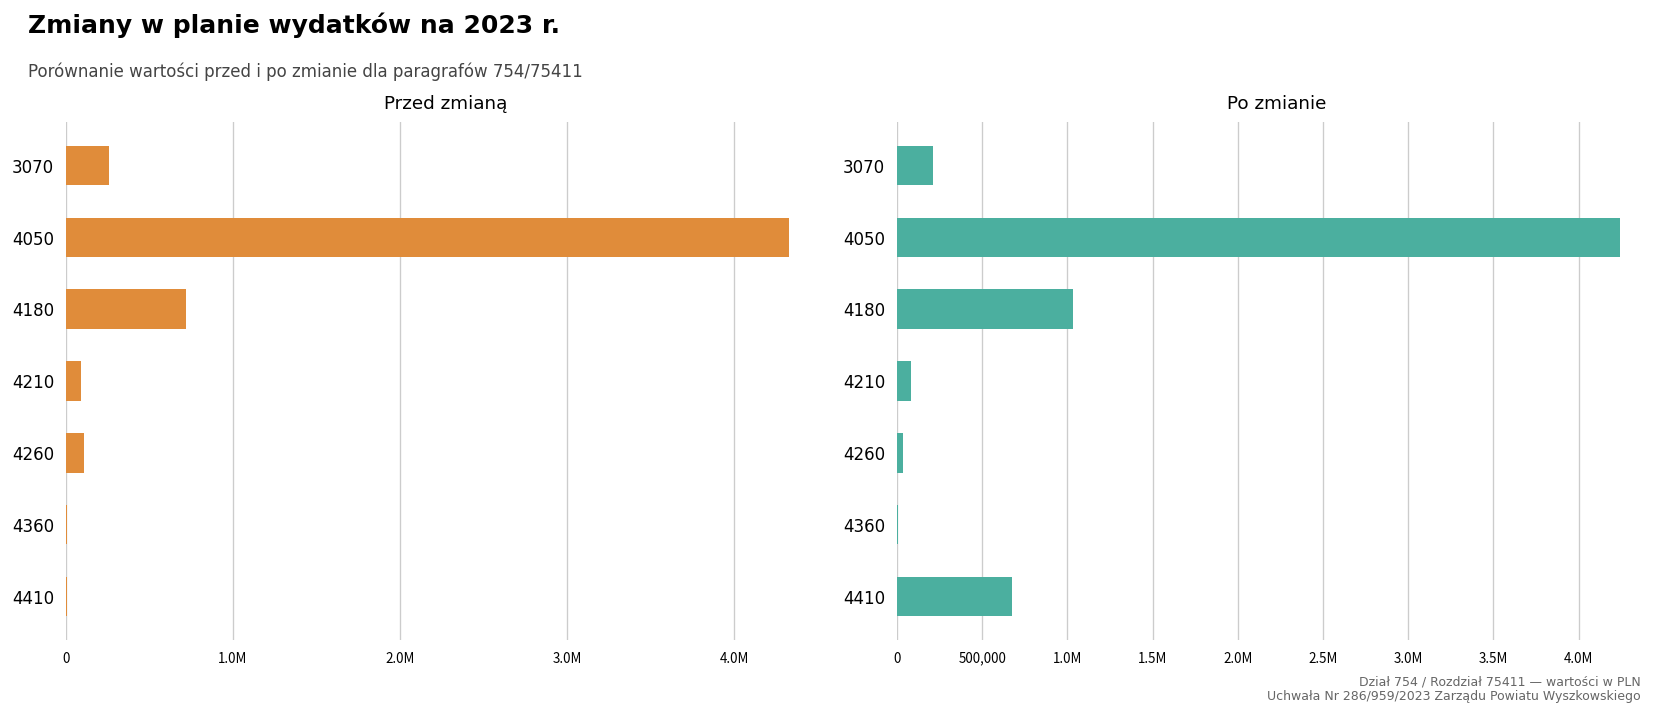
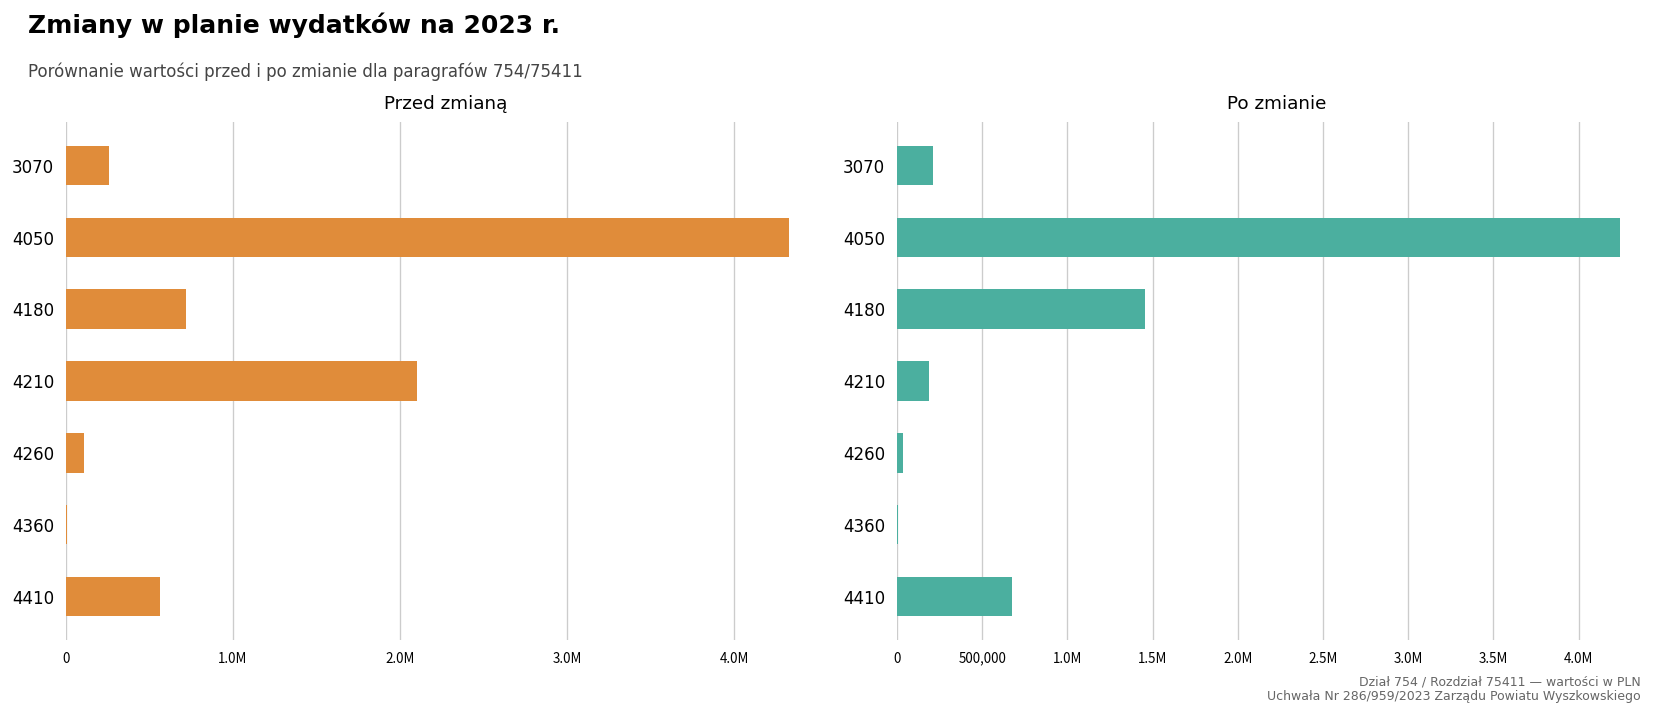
Przed zmianą, 4210: 90000 -> 2100000
Przed zmianą, 4410: 10000 -> 560000
Po zmianie, 4180: 1,040,000 -> 1,460,000
Po zmianie, 4210: 80,000 -> 190,000
